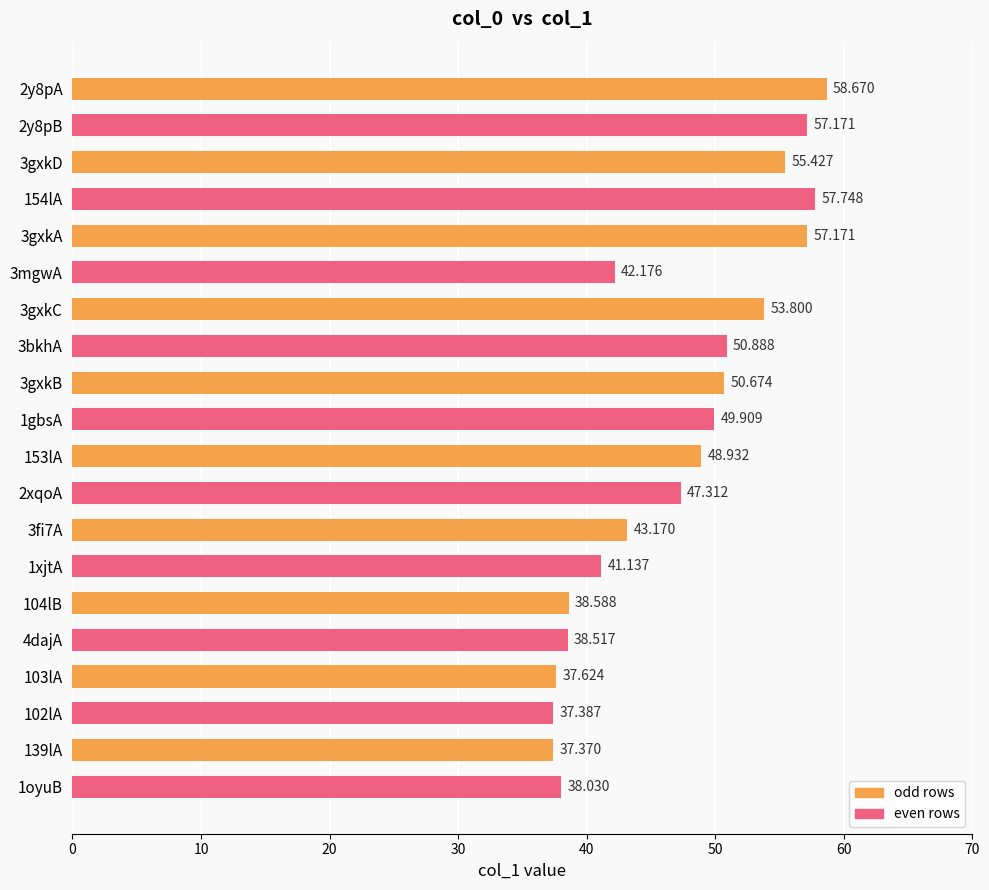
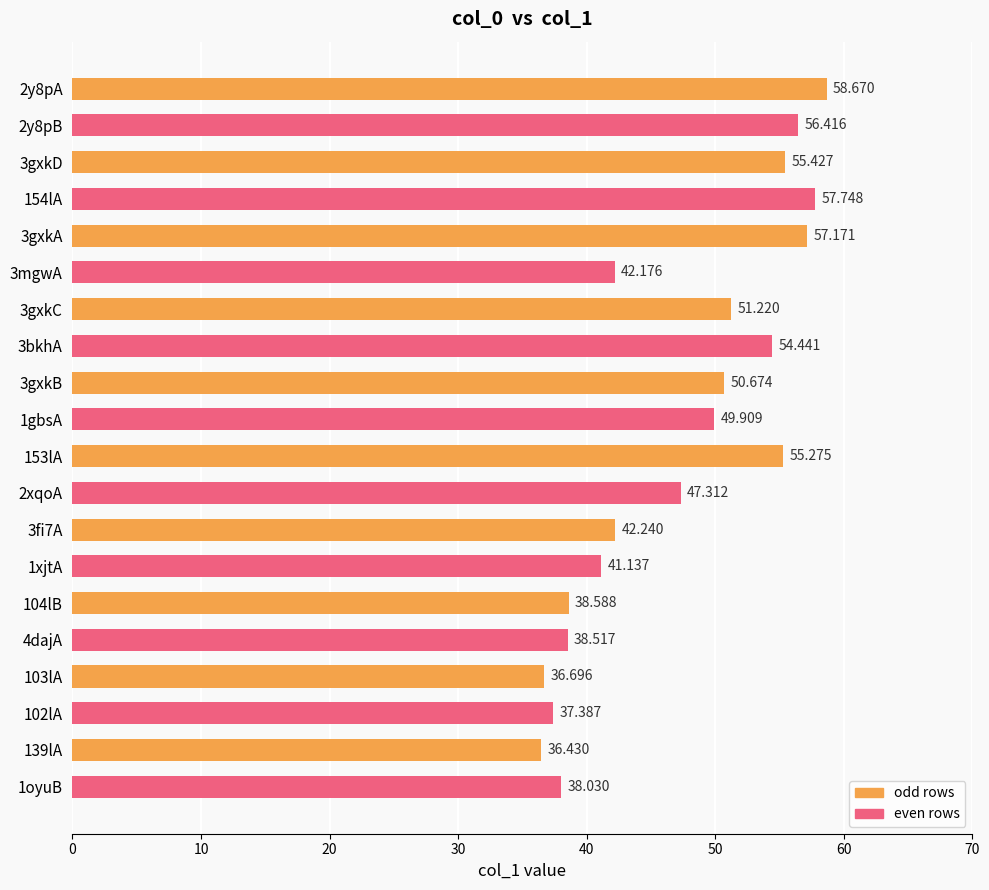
2y8pB: 57.171 -> 56.416
3gxkC: 53.800 -> 51.220
3bkhA: 50.888 -> 54.441
153lA: 48.932 -> 55.275
3fi7A: 43.170 -> 42.240
103lA: 37.624 -> 36.696
139lA: 37.370 -> 36.430
